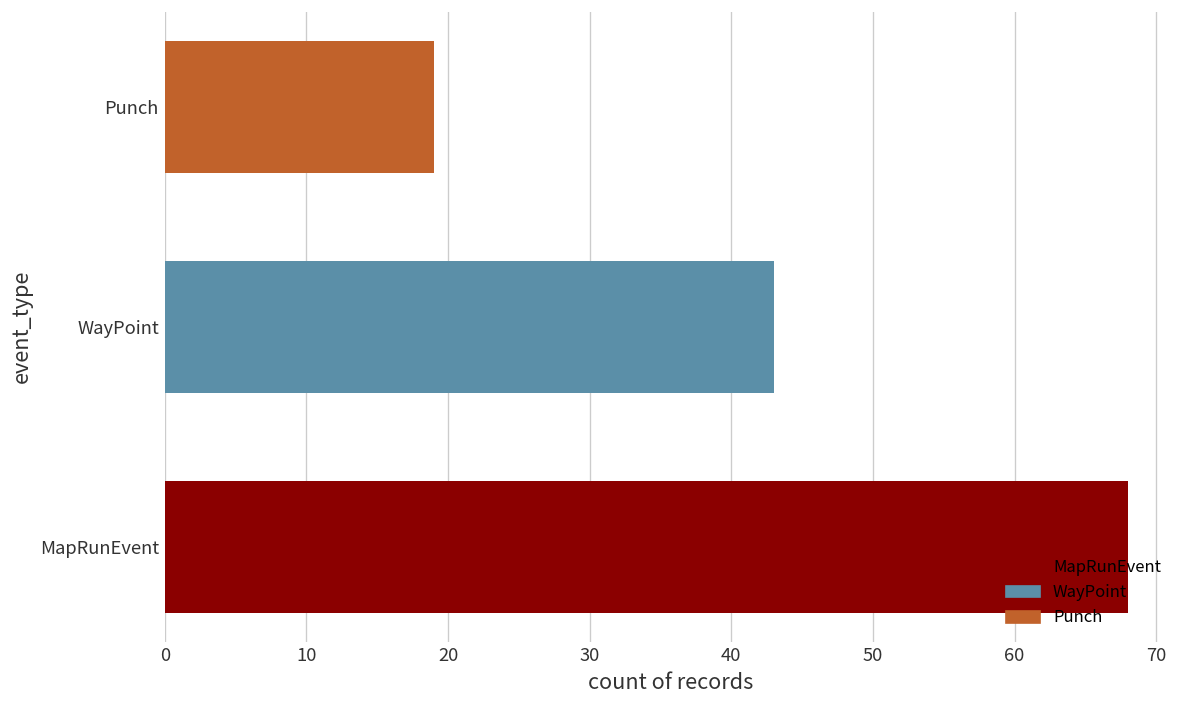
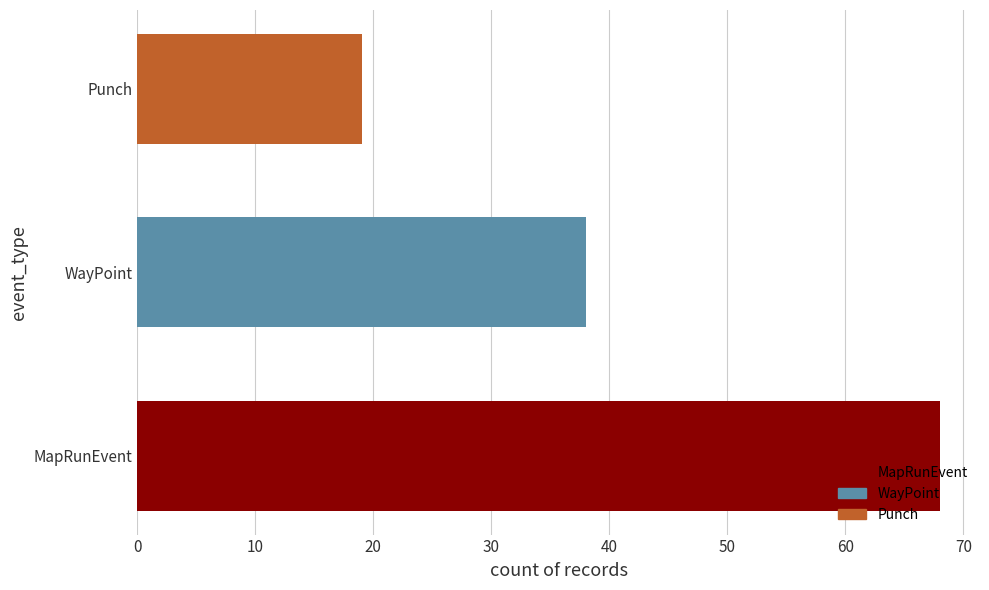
WayPoint: 43 -> 38
